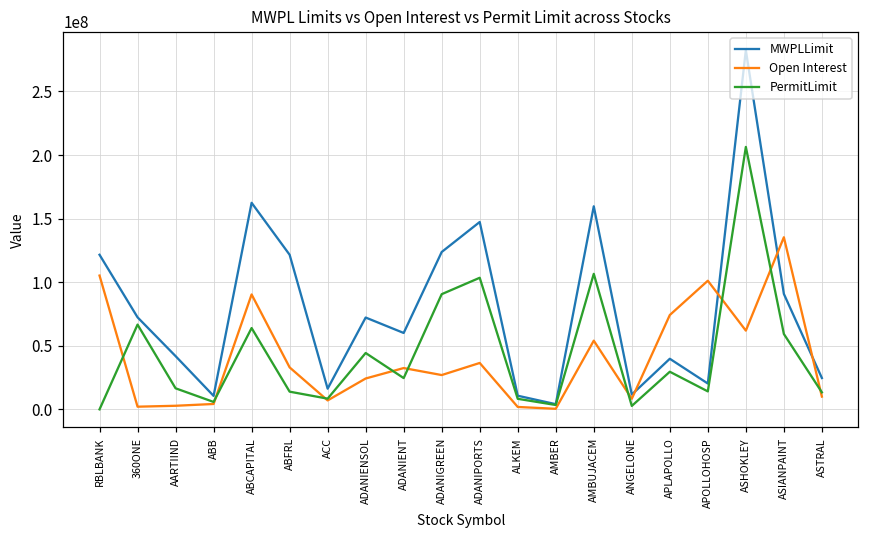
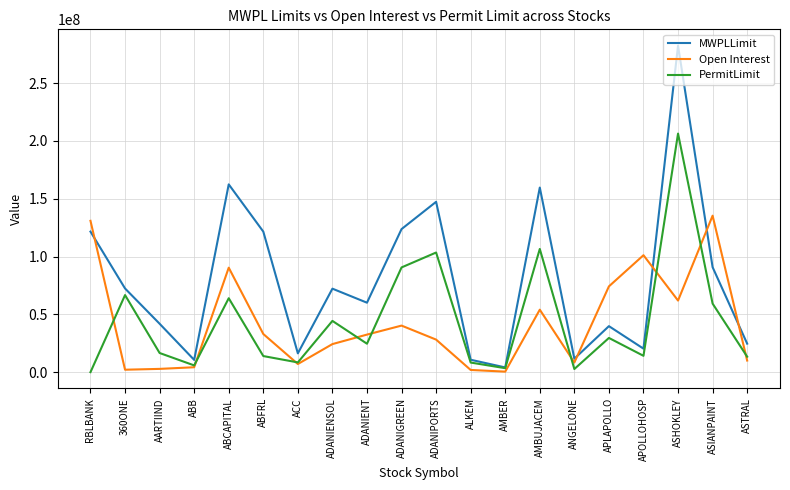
Open Interest, RBLBANK: 105000000 -> 131000000
Open Interest, ADANIGREEN: 27000000 -> 40000000
Open Interest, ADANIPORTS: 36000000 -> 28000000
